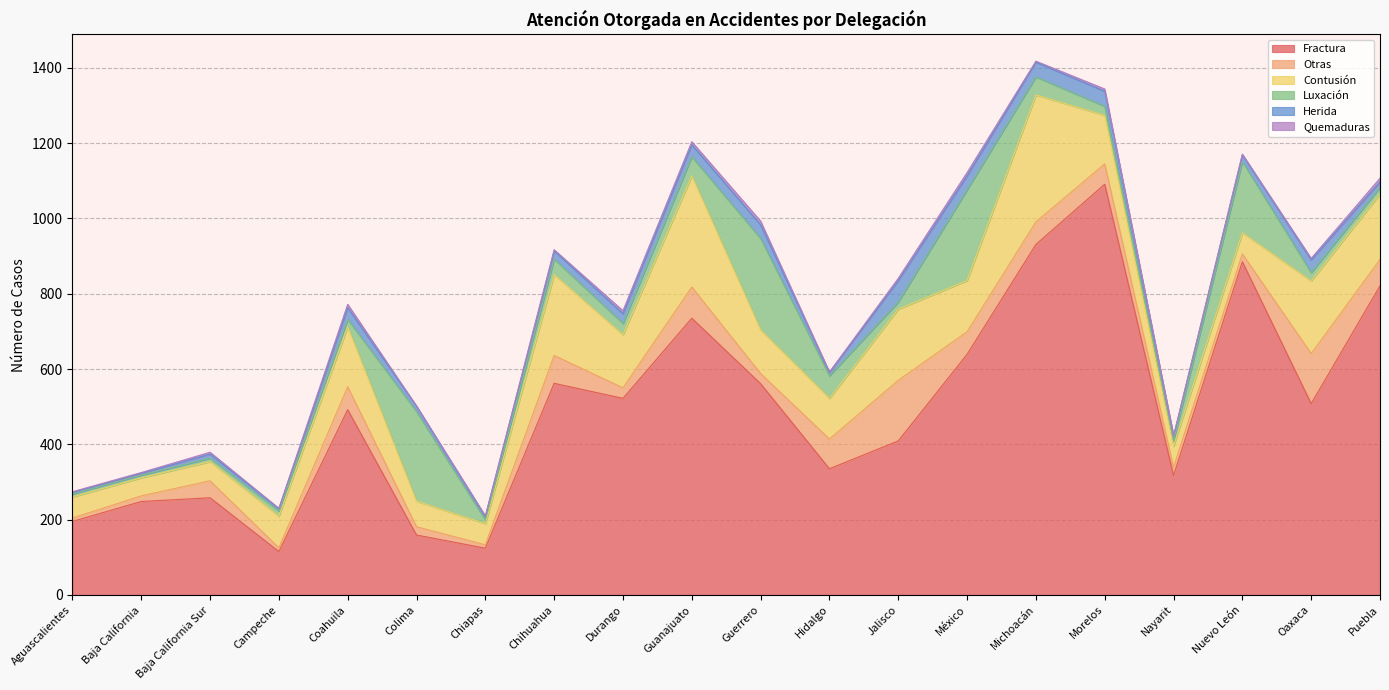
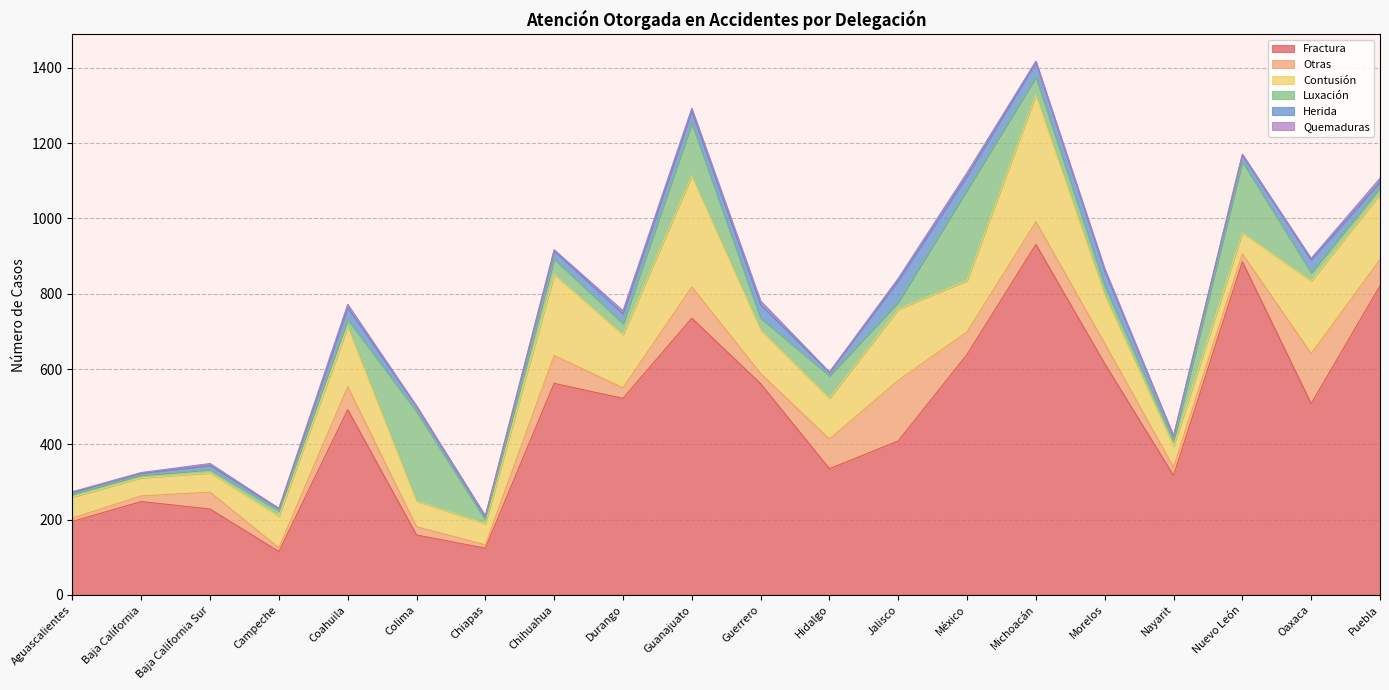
Fractura, Baja California Sur: 260 -> 230
Luxación, Guanajuato: 50 -> 140
Luxación, Guerrero: 240 -> 30
Fractura, Morelos: 1090 -> 610
